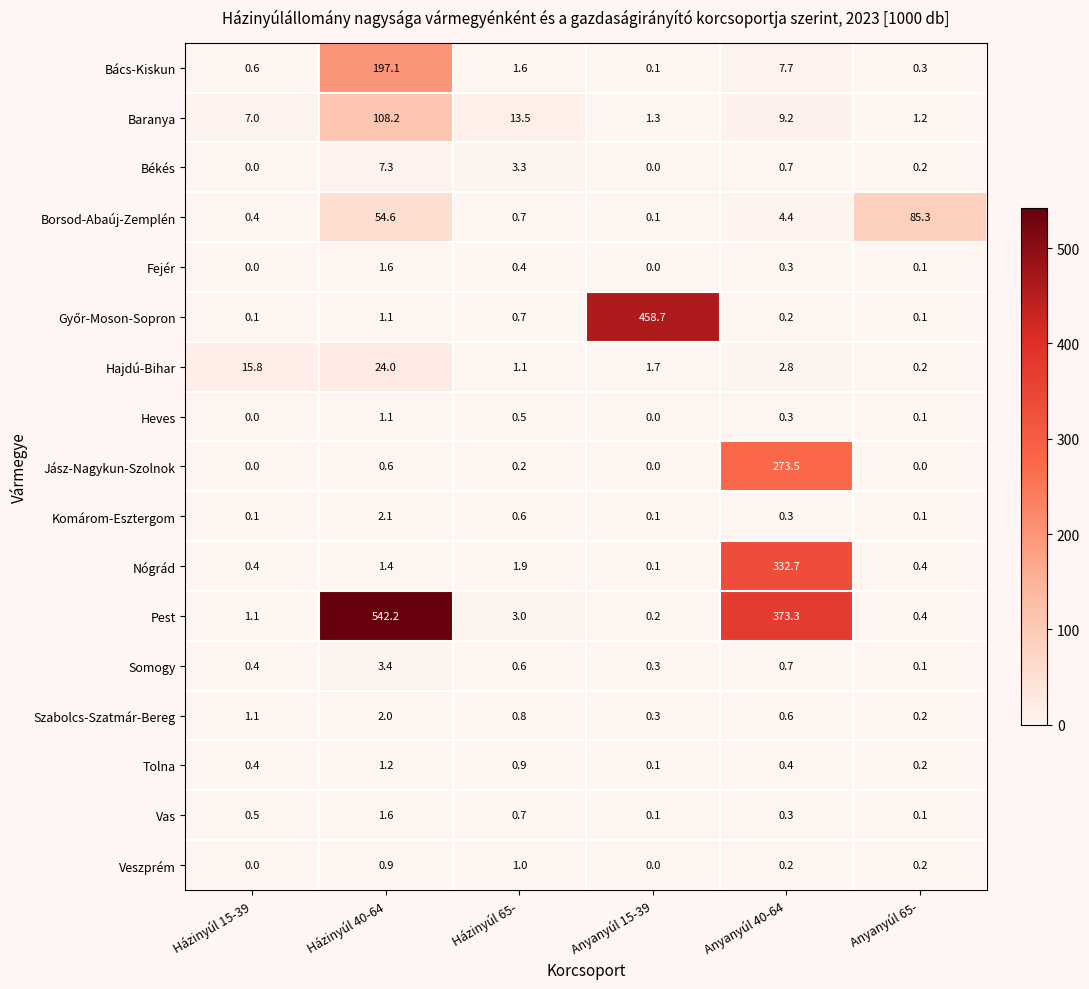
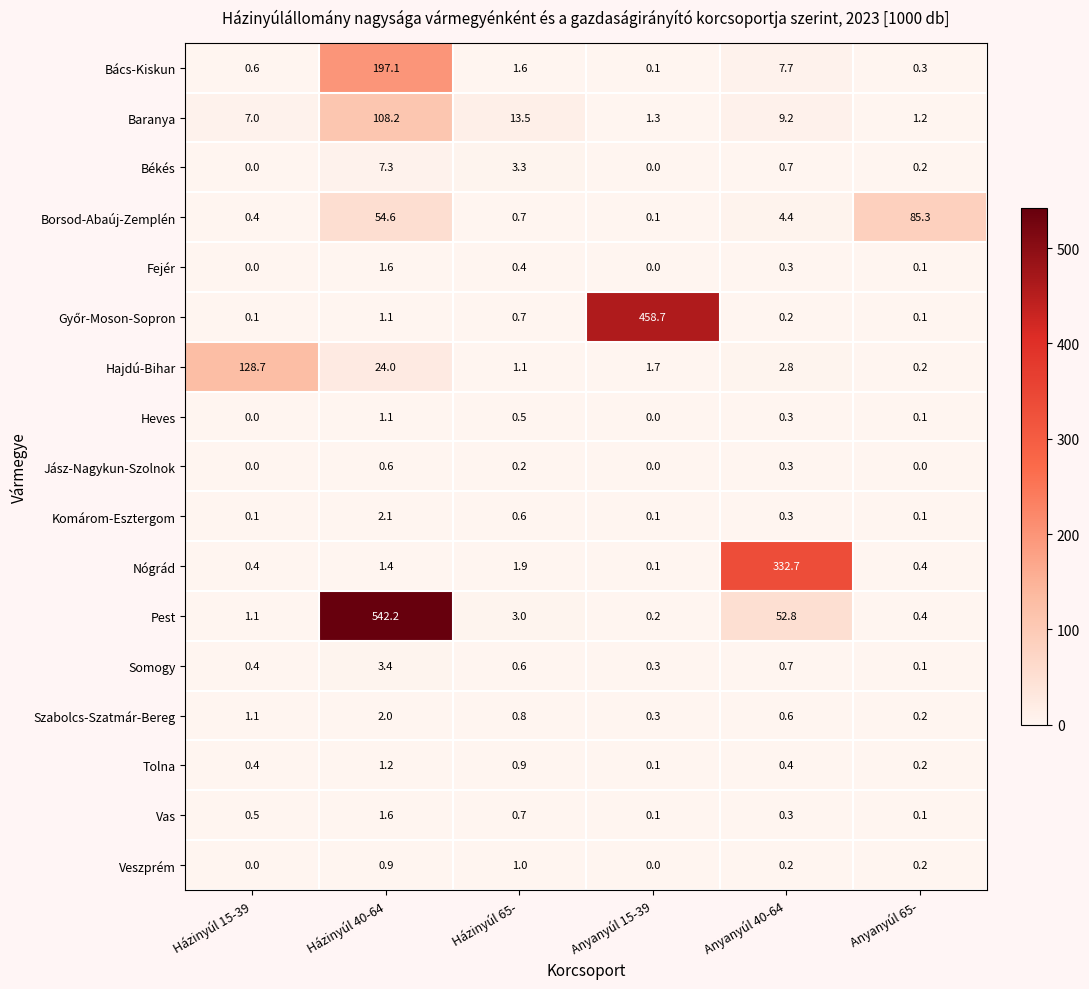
Hajdú-Bihar, Házinyúl 15-39: 15.8 -> 128.7
Jász-Nagykun-Szolnok, Anyanyúl 40-64: 273.5 -> 0.3
Pest, Anyanyúl 40-64: 373.3 -> 52.8
